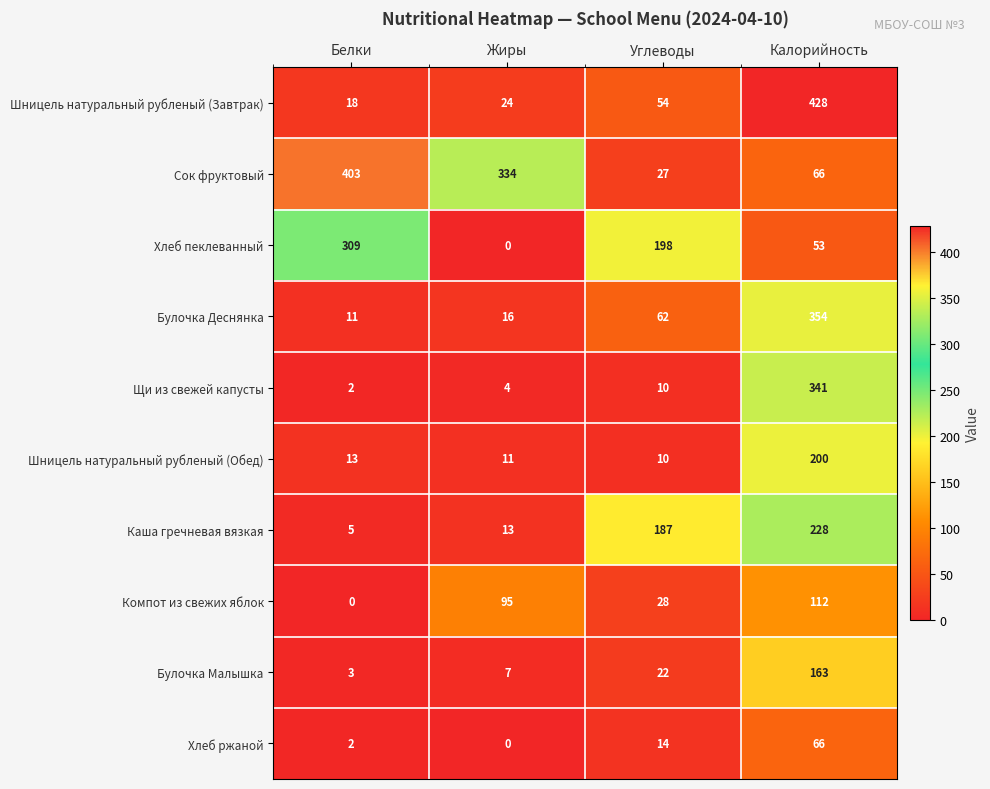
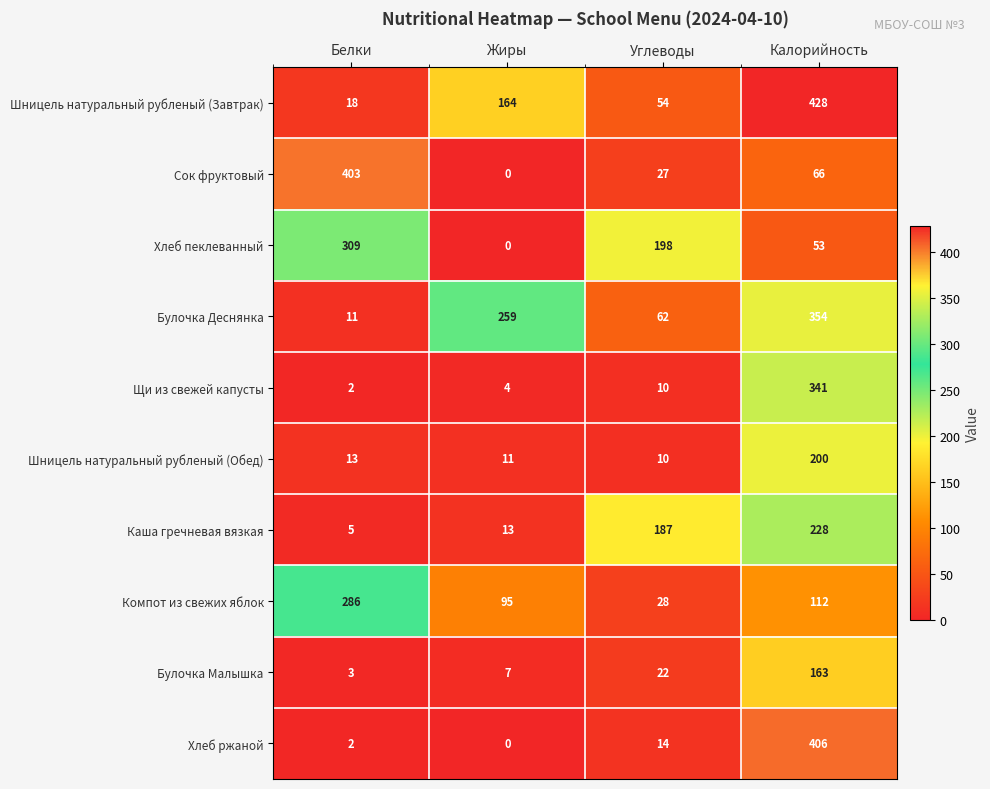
Шницель натуральный рубленый (Завтрак), Жиры: 24 -> 164
Сок фруктовый, Жиры: 334 -> 0
Булочка Деснянка, Жиры: 16 -> 259
Компот из свежих яблок, Белки: 0 -> 286
Хлеб ржаной, Калорийность: 66 -> 406
